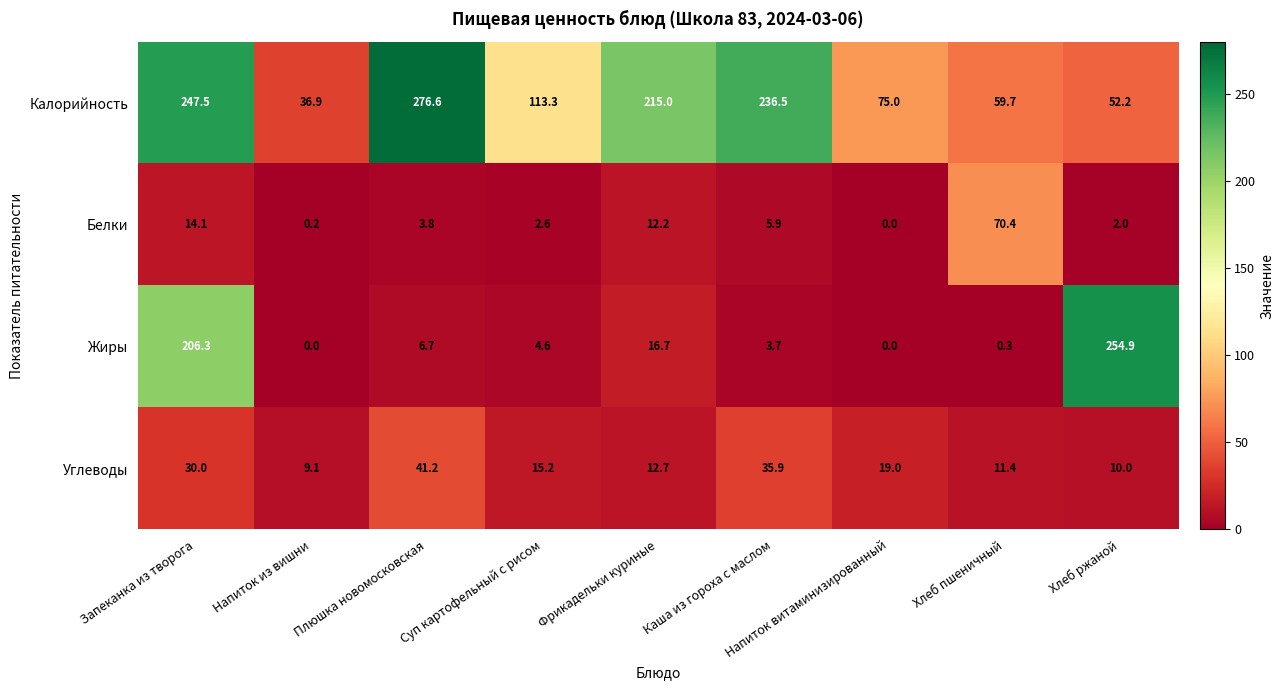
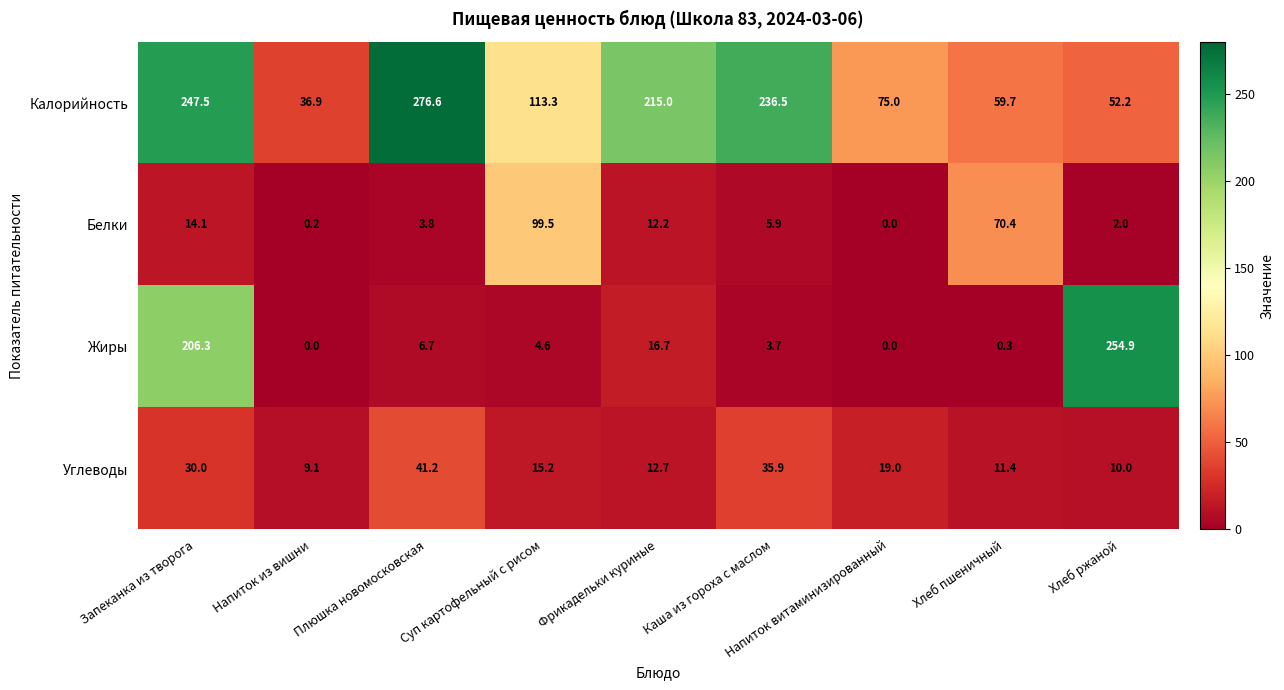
Белки, Суп картофельный с рисом: 2.6 -> 99.5
